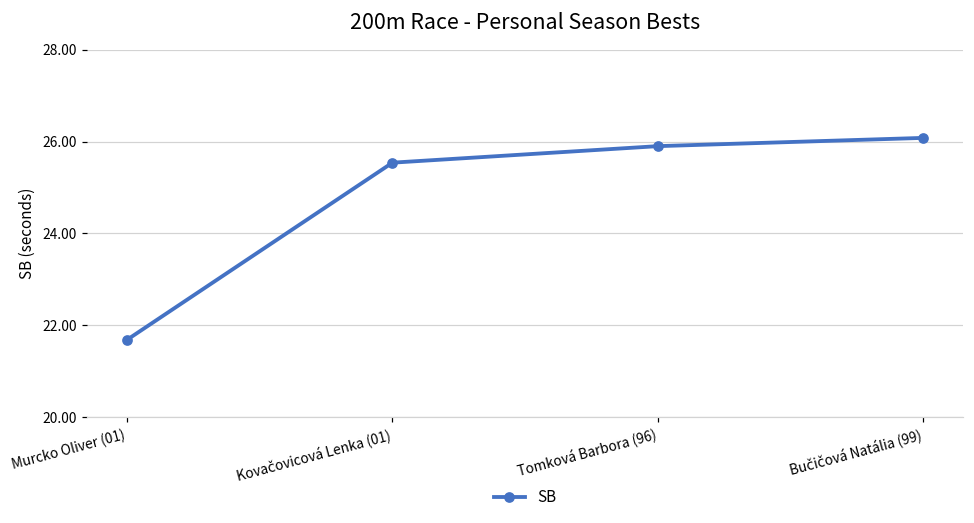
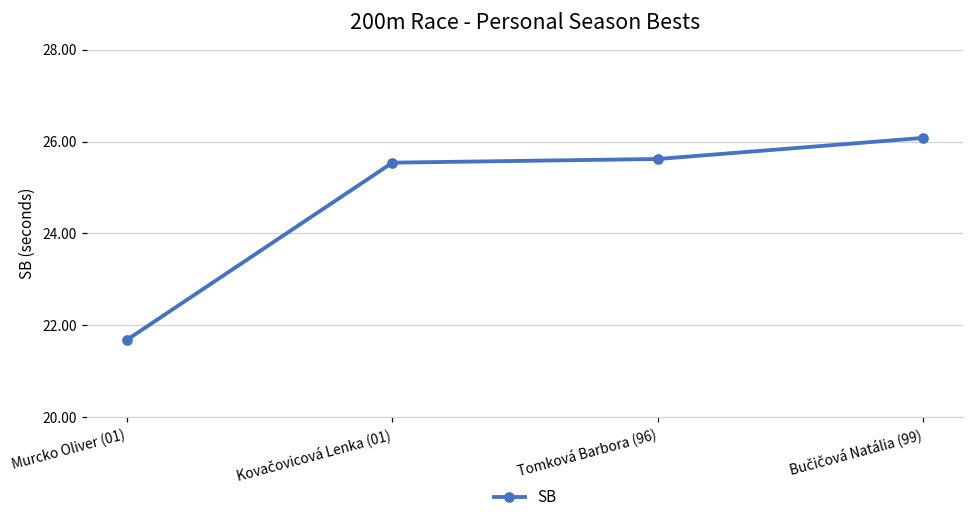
Tomková Barbora (96): 25.9 -> 25.6
